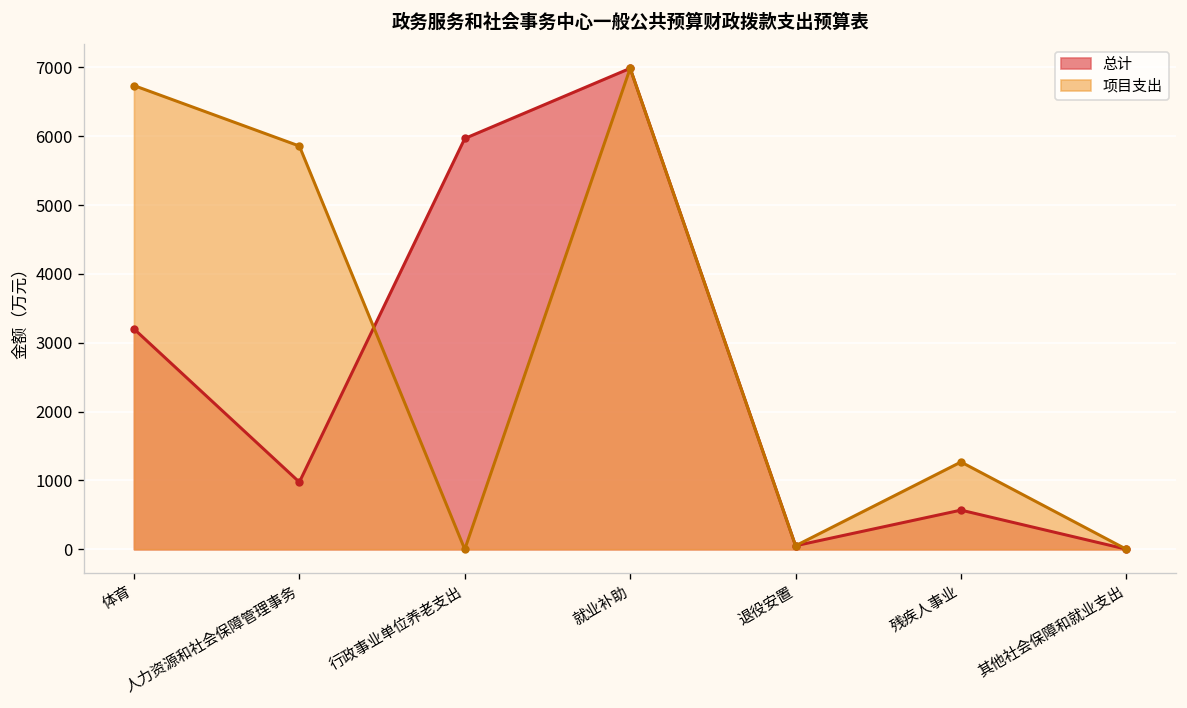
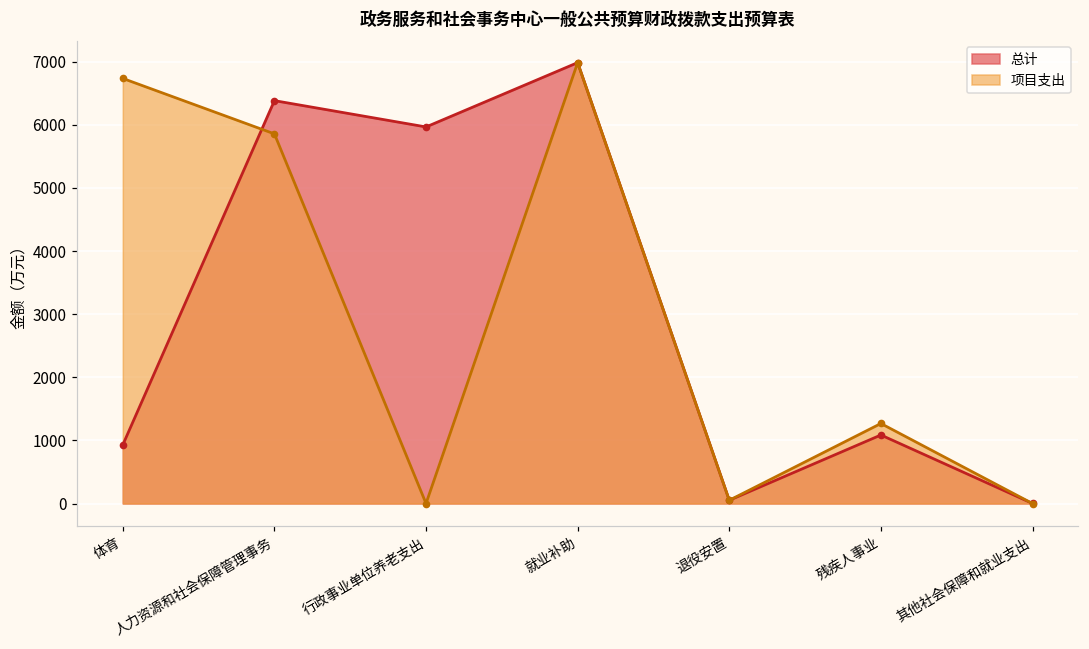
总计, 体育: 3200 -> 900
总计, 人力资源和社会保障管理事务: 1000 -> 6400
总计, 残疾人事业: 600 -> 1100
